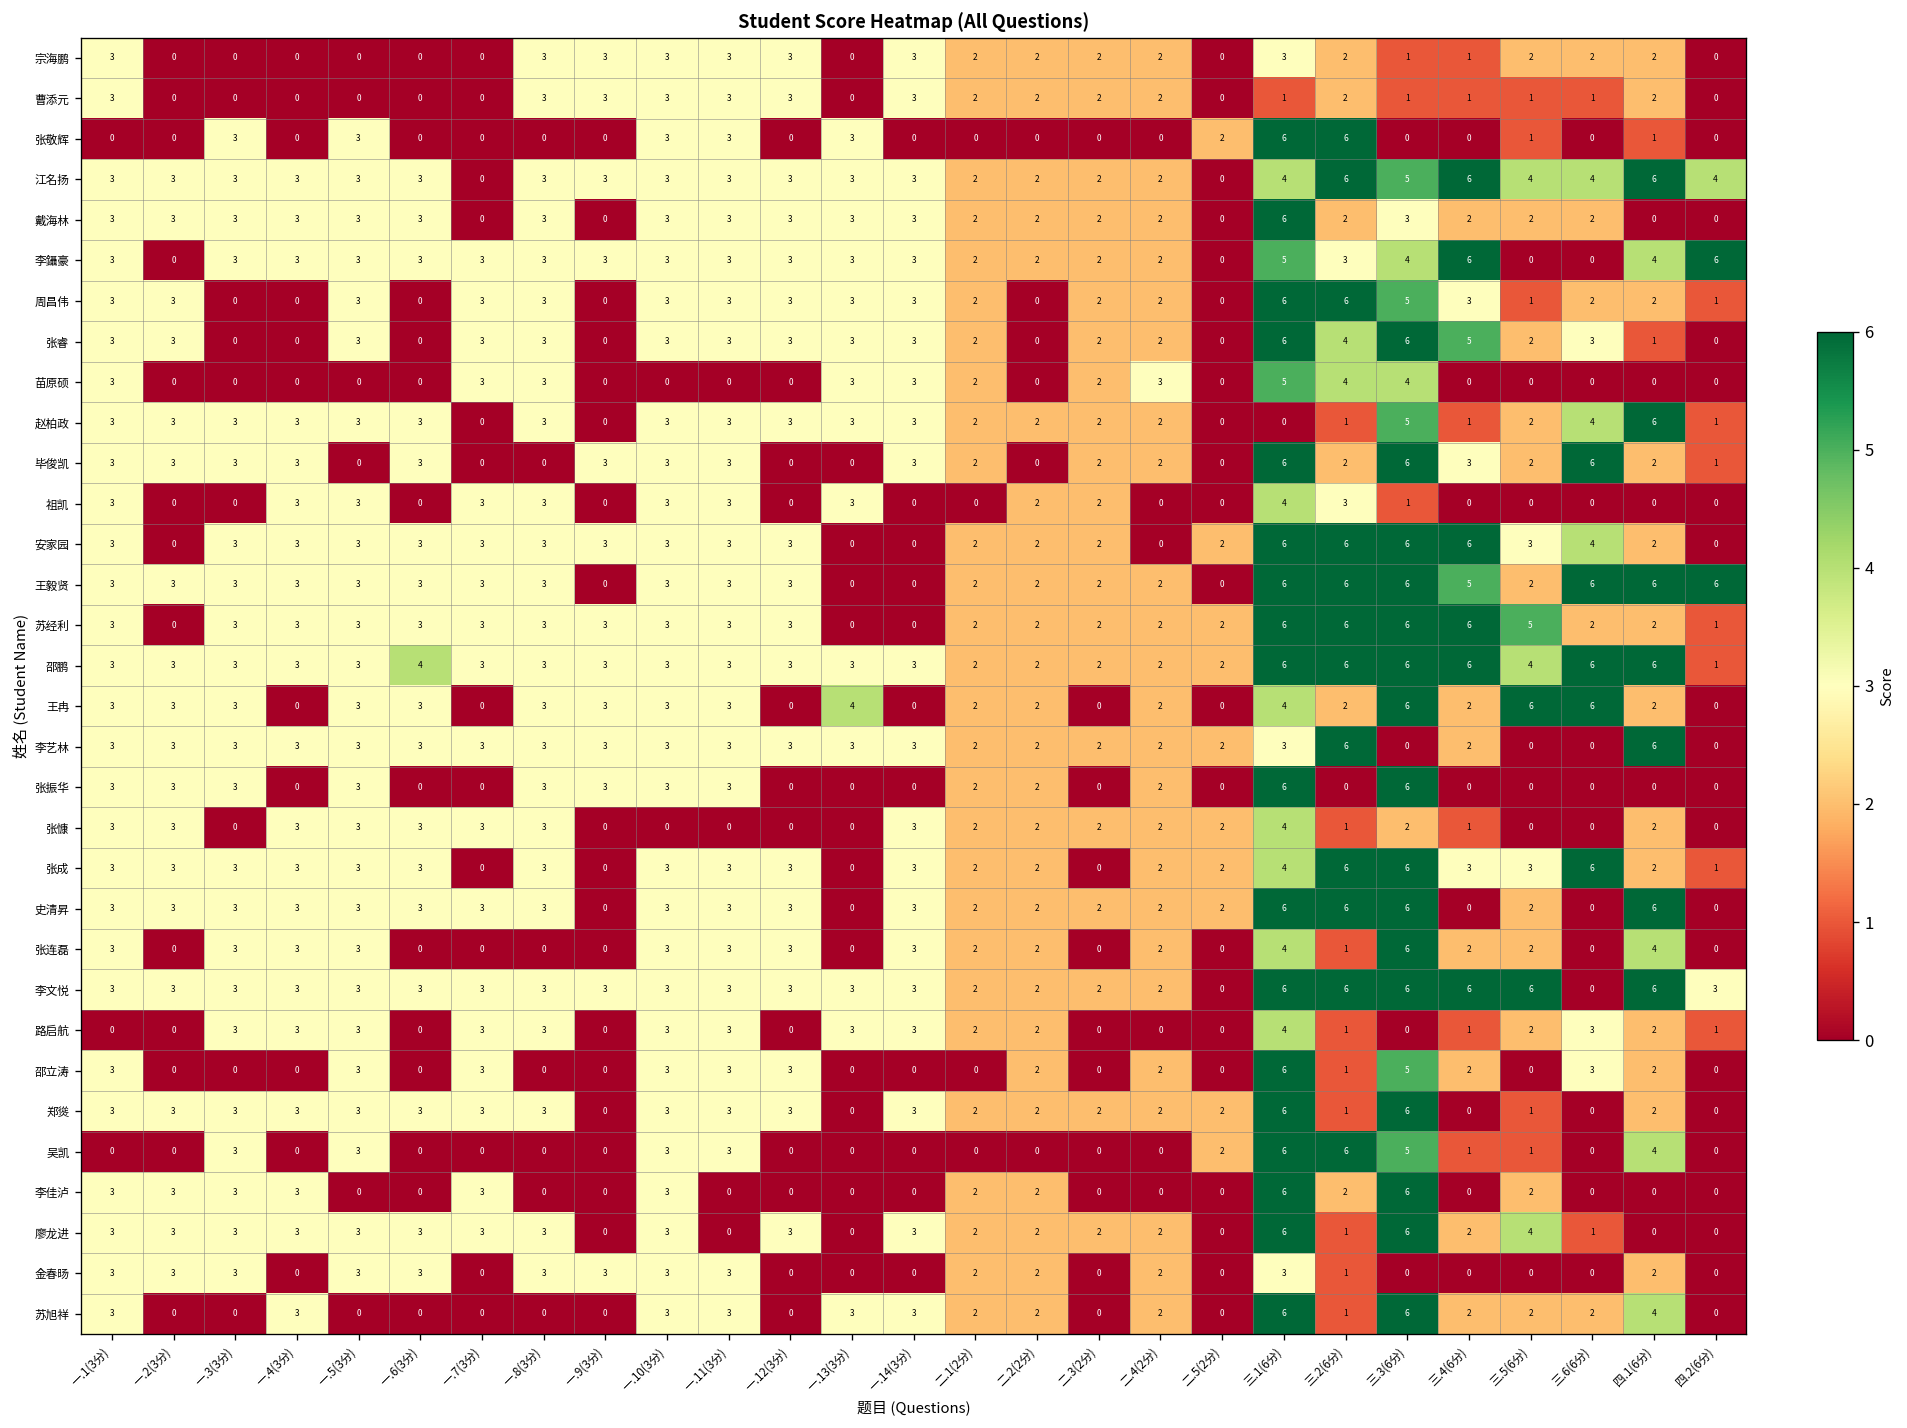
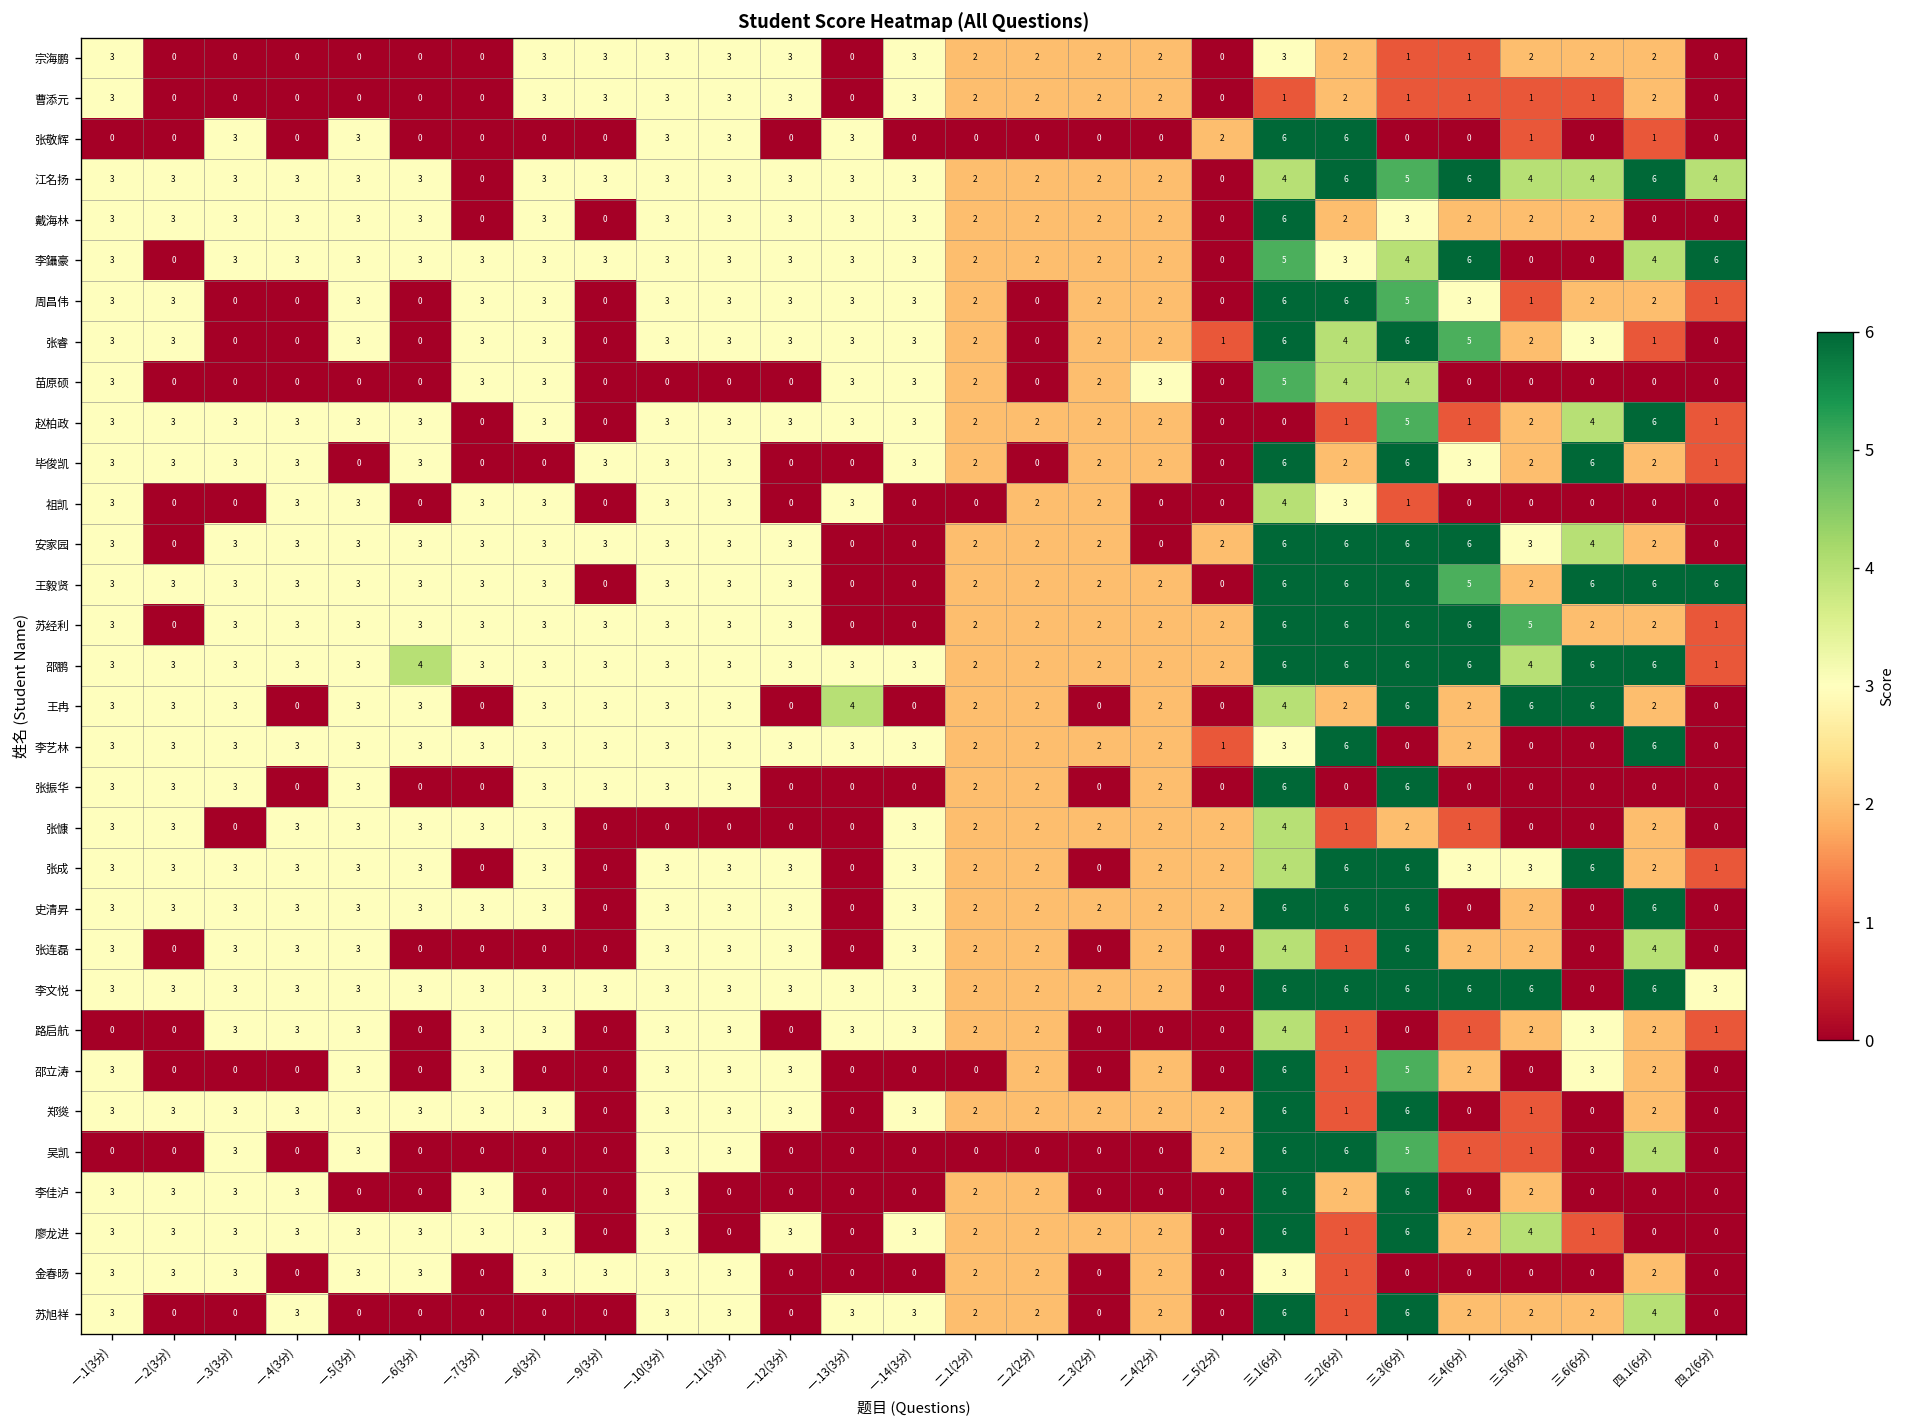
张睿, 二.5(2分): 0 -> 1
李艺林, 二.5(2分): 2 -> 1
